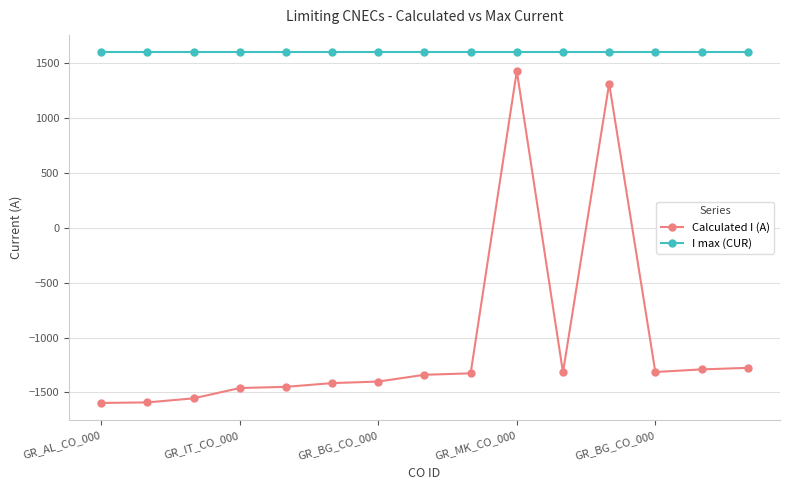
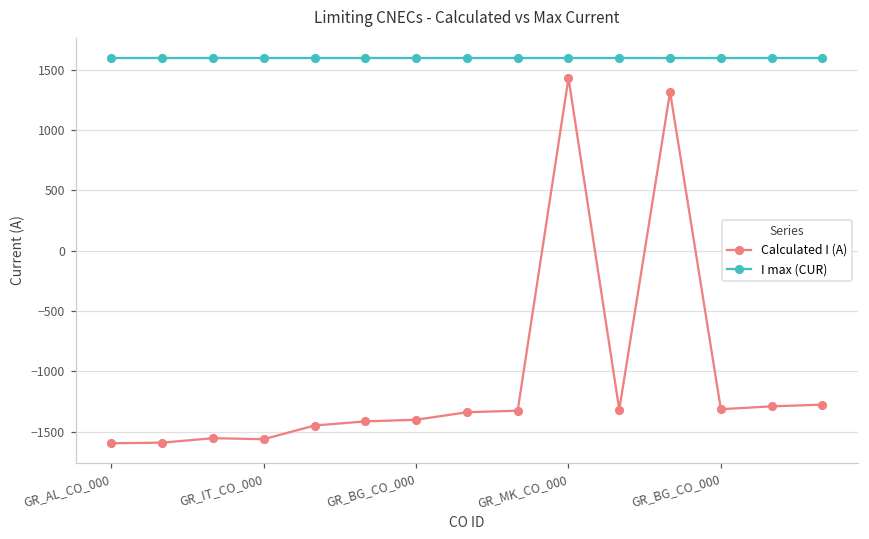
Calculated I (A), GR_IT_CO_000: -1460 -> -1560
